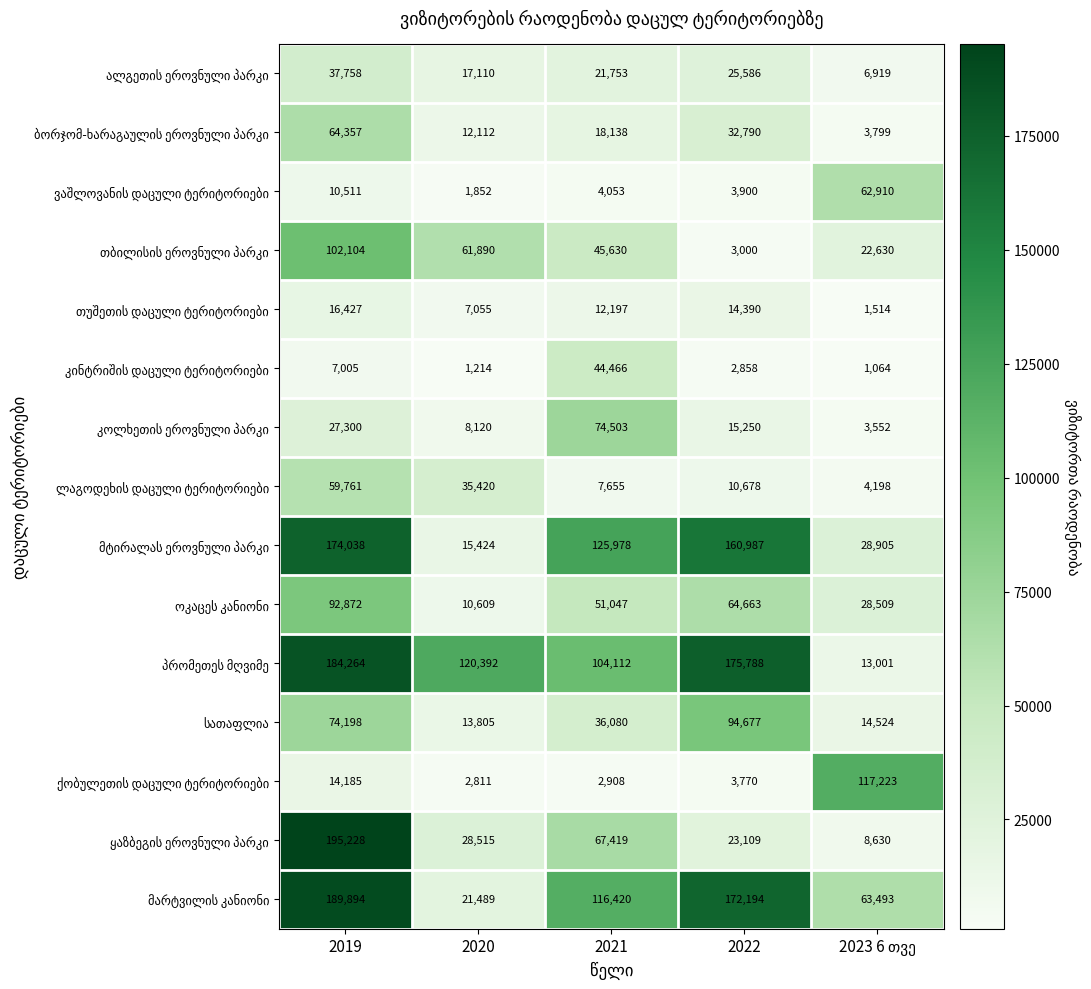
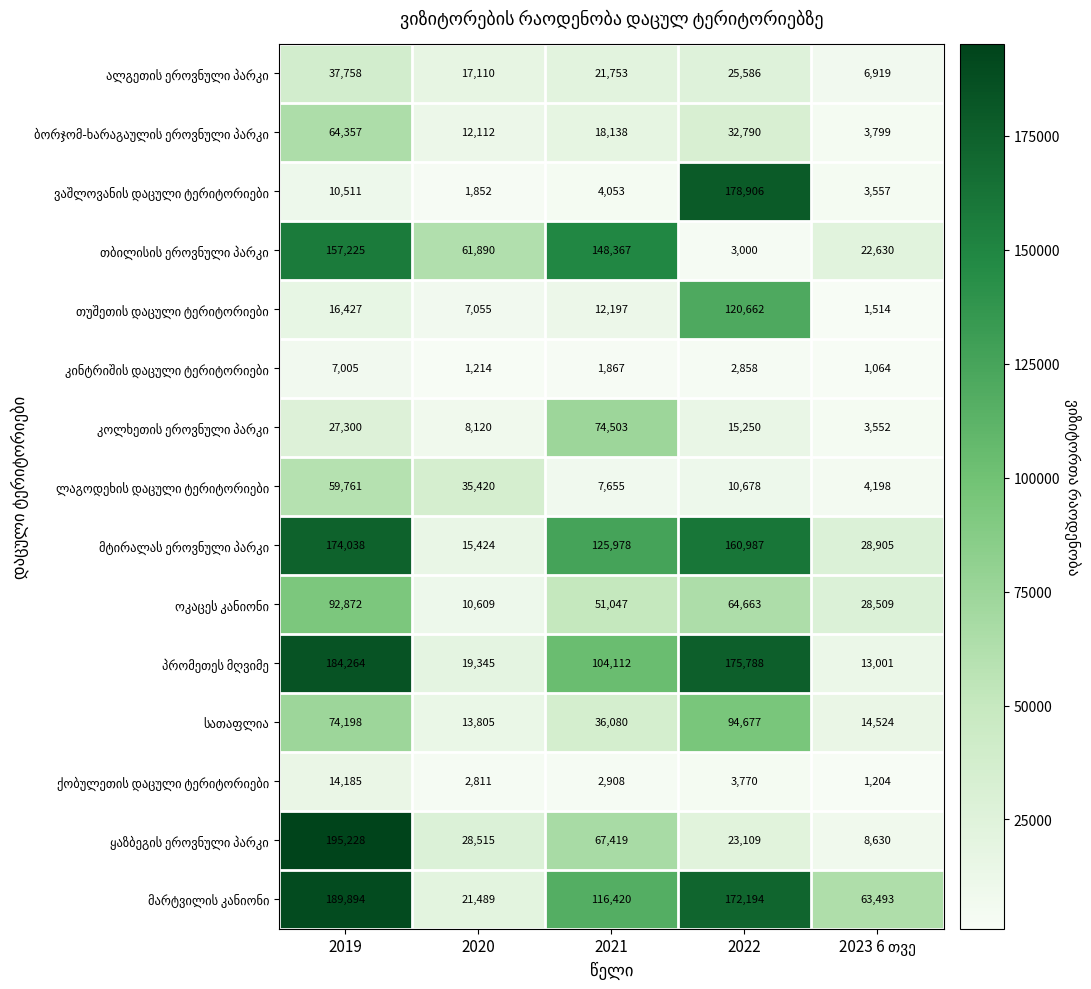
ვაშლოვანის დაცული ტერიტორიები, 2022: 3,900 -> 178,906
ვაშლოვანის დაცული ტერიტორიები, 2023 6 თვე: 62,910 -> 3,557
თბილისის ეროვნული პარკი, 2019: 102,104 -> 157,225
თბილისის ეროვნული პარკი, 2021: 45,630 -> 148,367
თუშეთის დაცული ტერიტორიები, 2022: 14,390 -> 120,662
კინტრიშის დაცული ტერიტორიები, 2021: 44,466 -> 1,867
პრომეთეს მღვიმე, 2020: 120,392 -> 19,345
ქობულეთის დაცული ტერიტორიები, 2023 6 თვე: 117,223 -> 1,204
